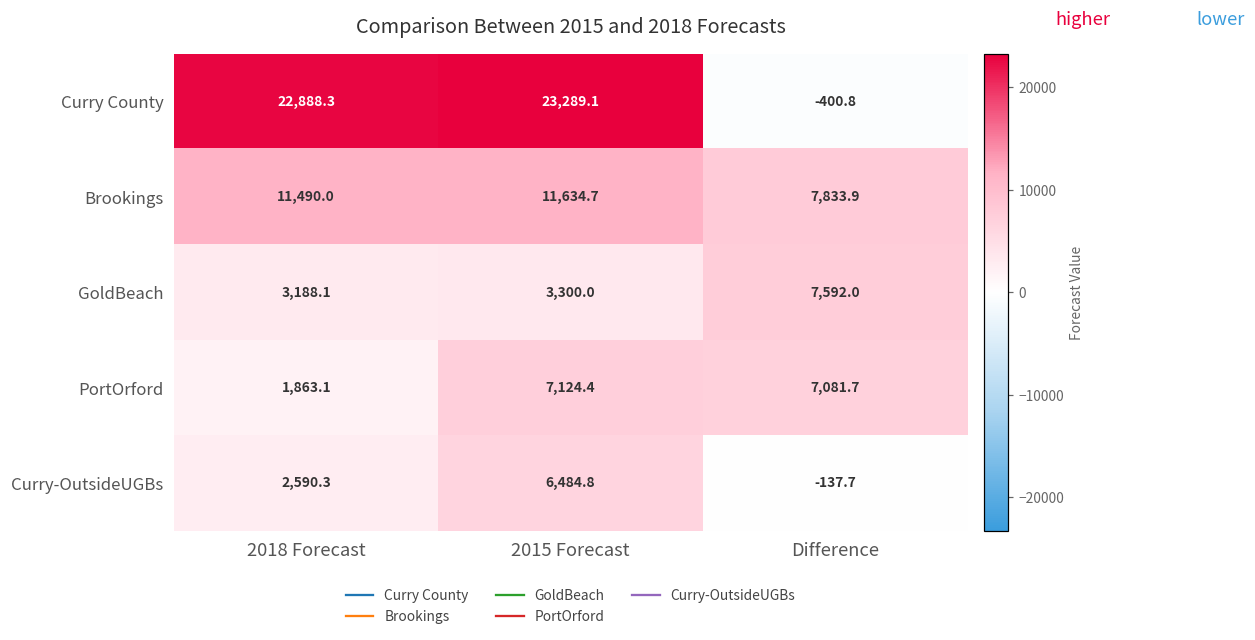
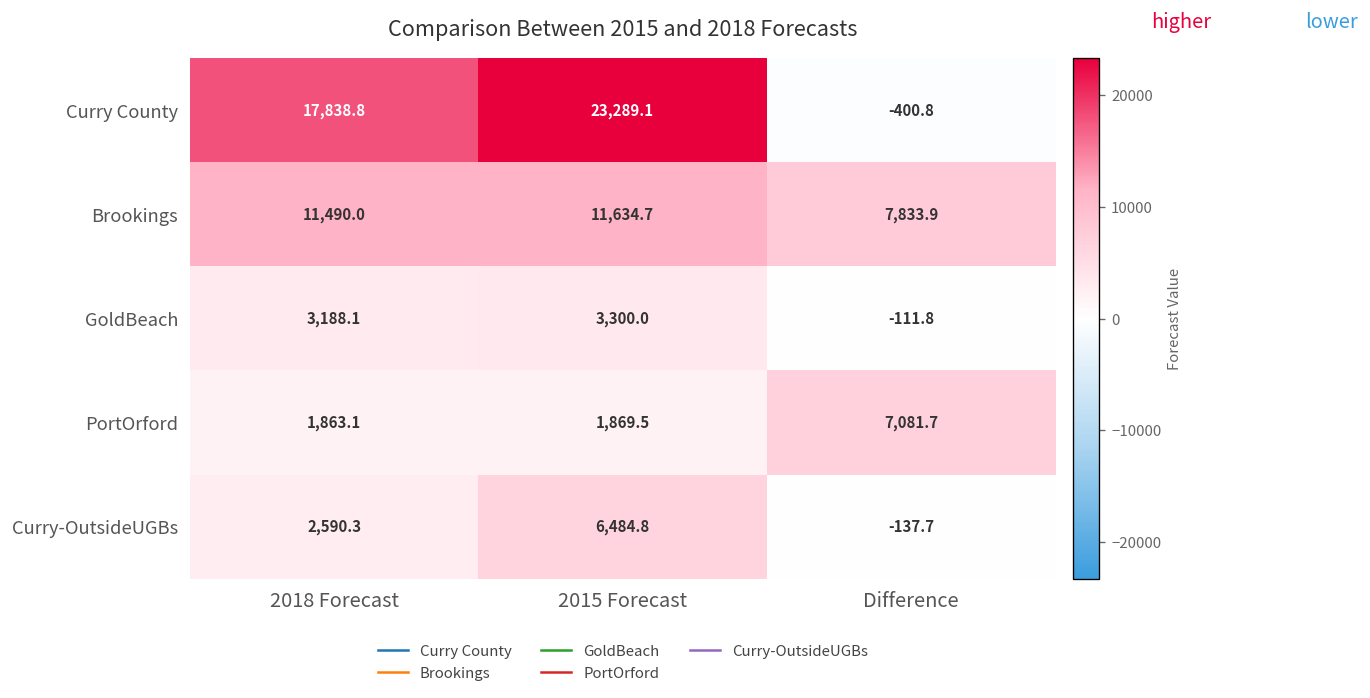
Curry County, 2018 Forecast: 22,888.3 -> 17,838.8
GoldBeach, Difference: 7,592.0 -> -111.8
PortOrford, 2015 Forecast: 7,124.4 -> 1,869.5
